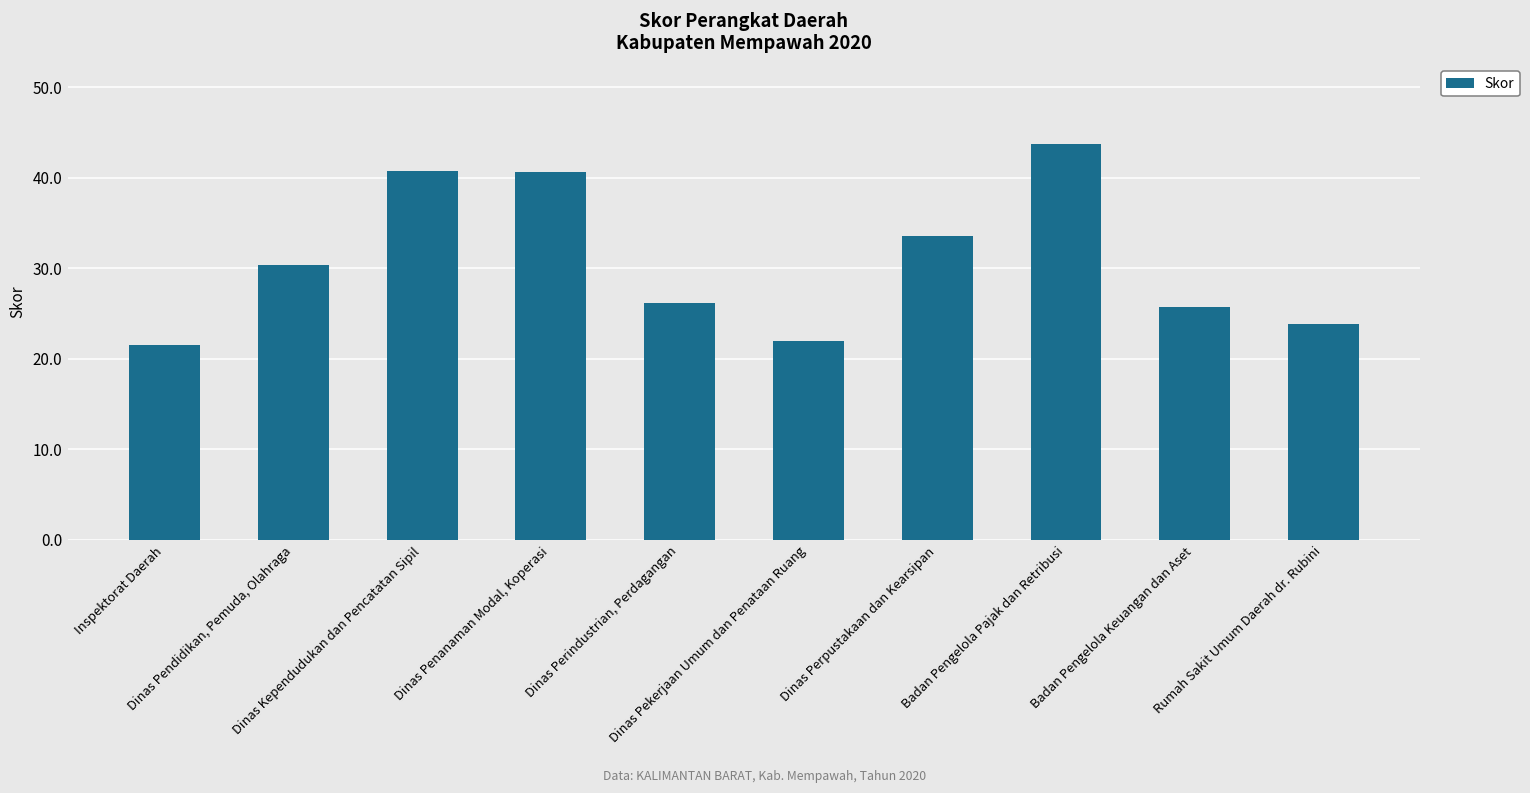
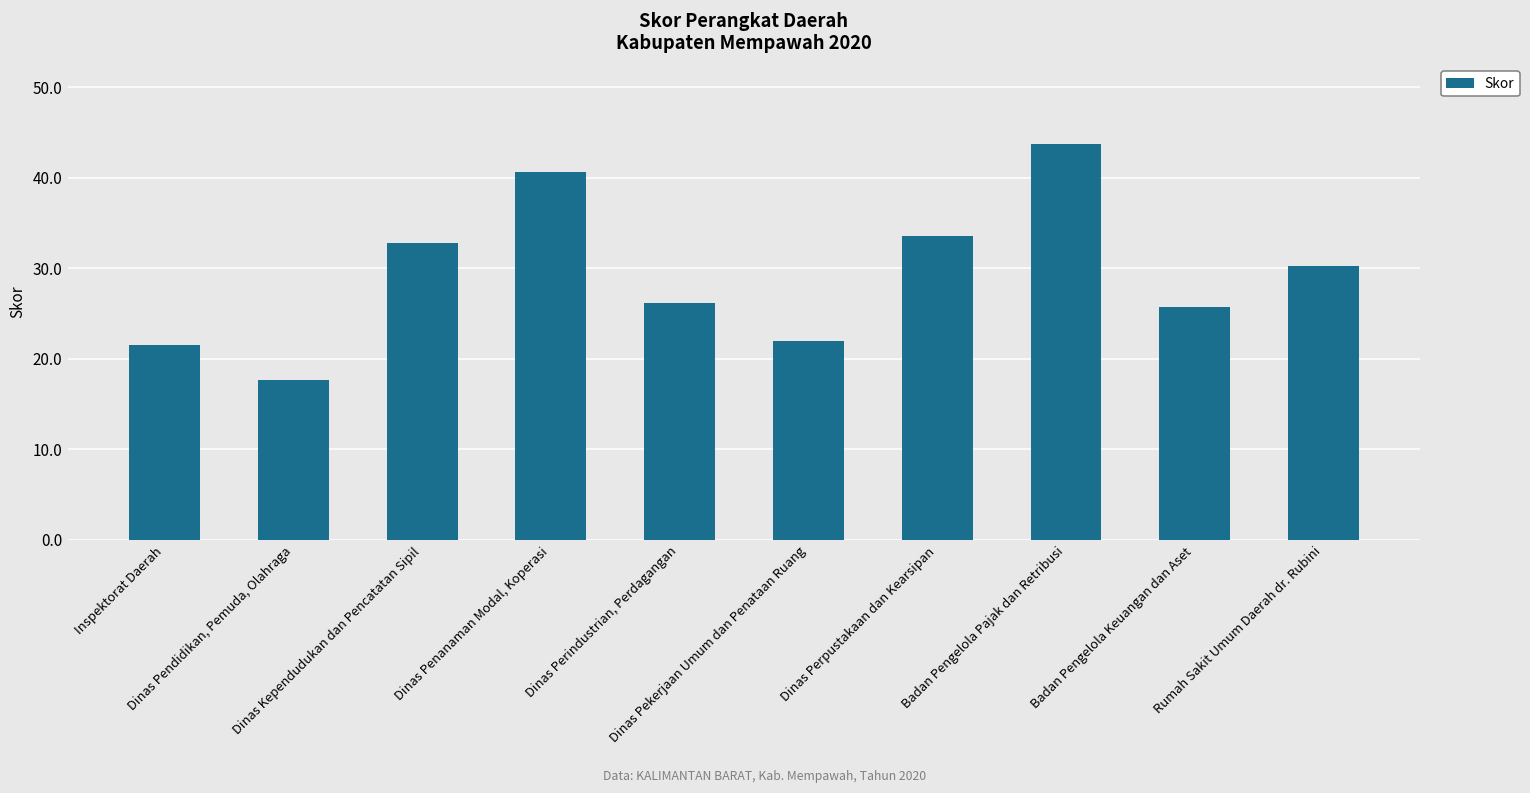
Dinas Pendidikan, Pemuda, Olahraga: 30 -> 18
Dinas Kependudukan dan Pencatatan Sipil: 41 -> 33
Rumah Sakit Umum Daerah dr. Rubini: 24 -> 30
